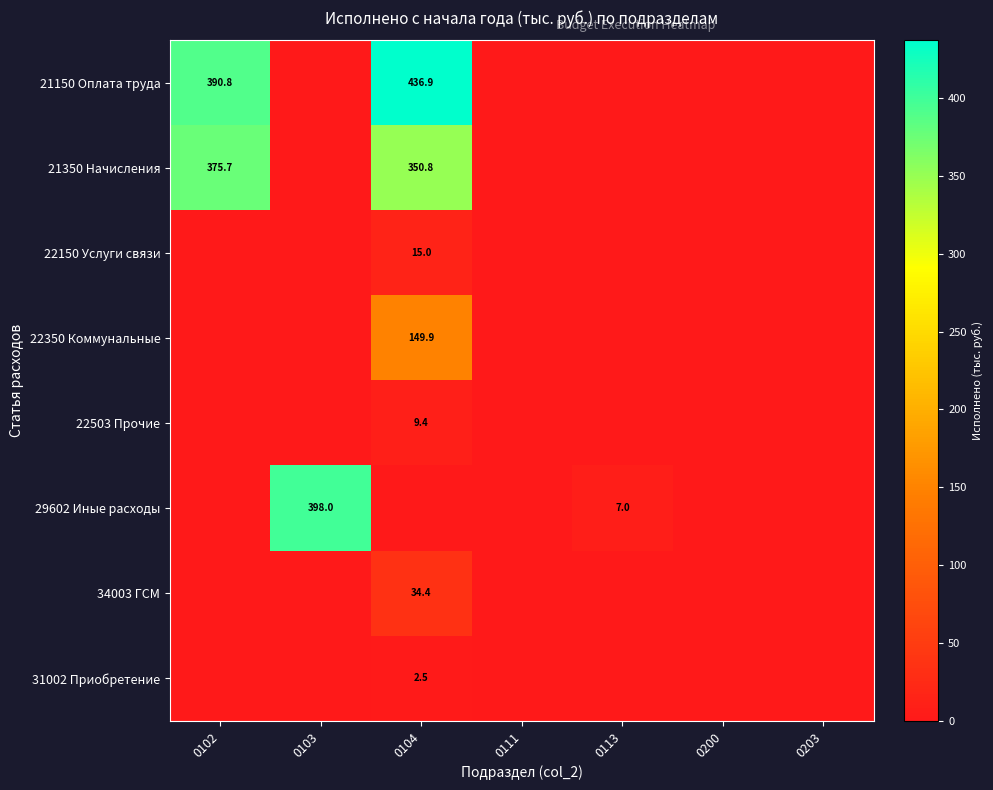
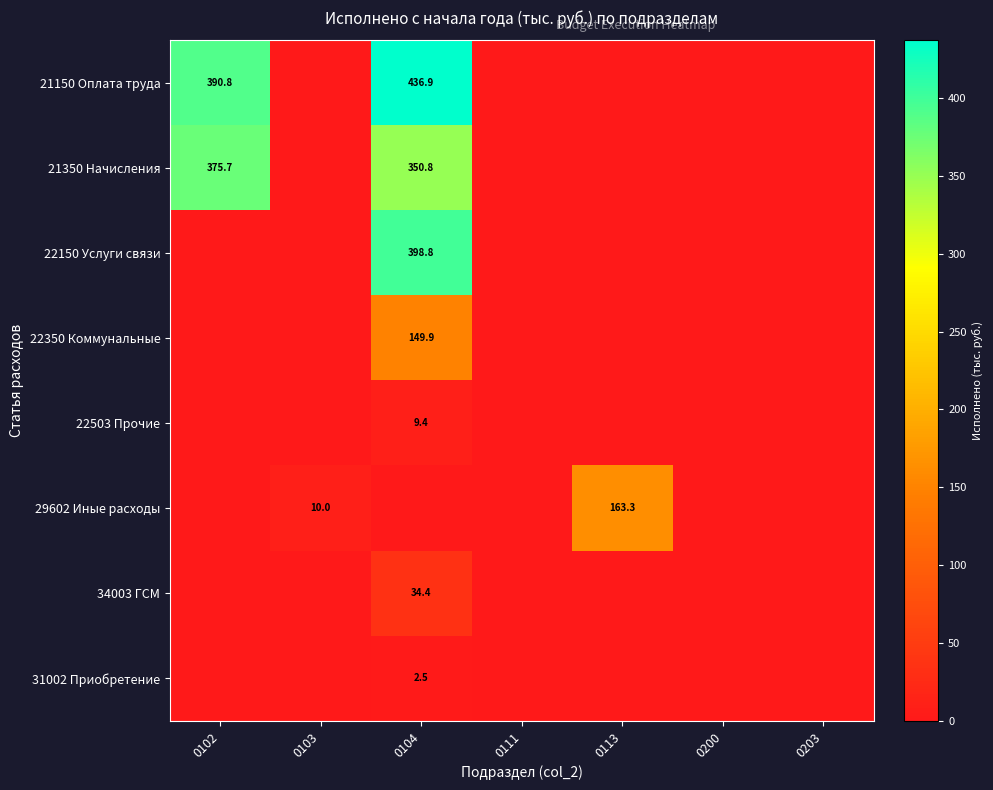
22150 Услуги связи, 0104: 15.0 -> 398.8
29602 Иные расходы, 0103: 398.0 -> 10.0
29602 Иные расходы, 0113: 7.0 -> 163.3
